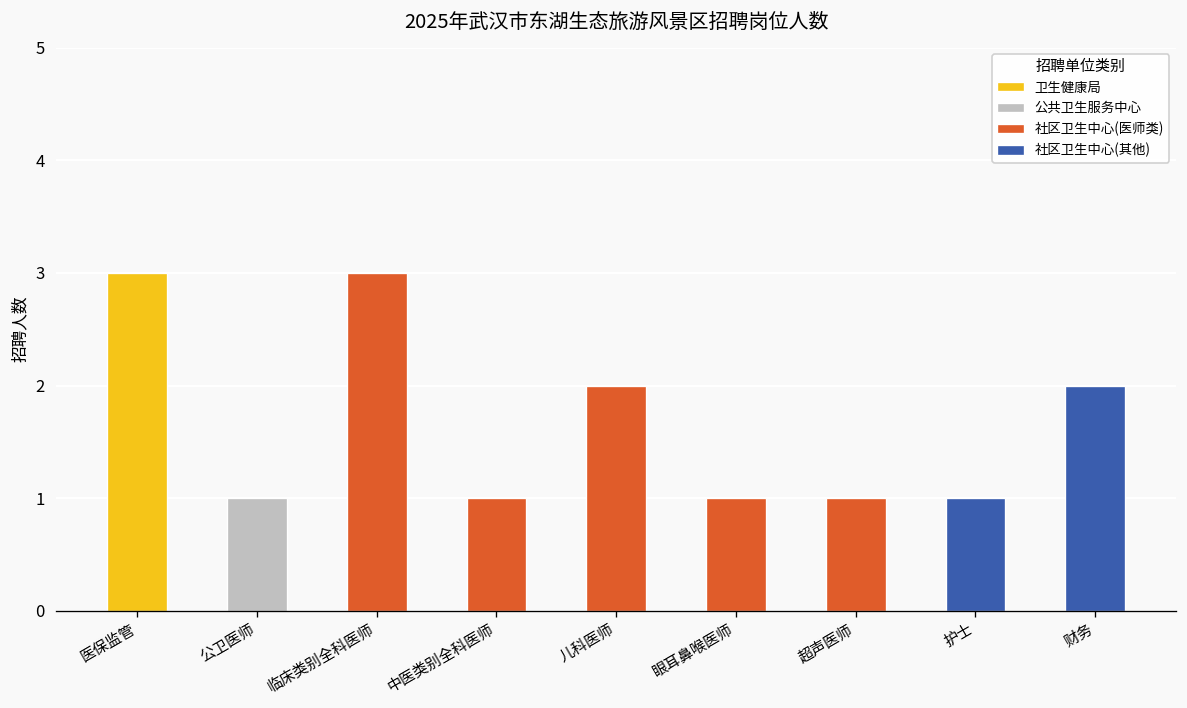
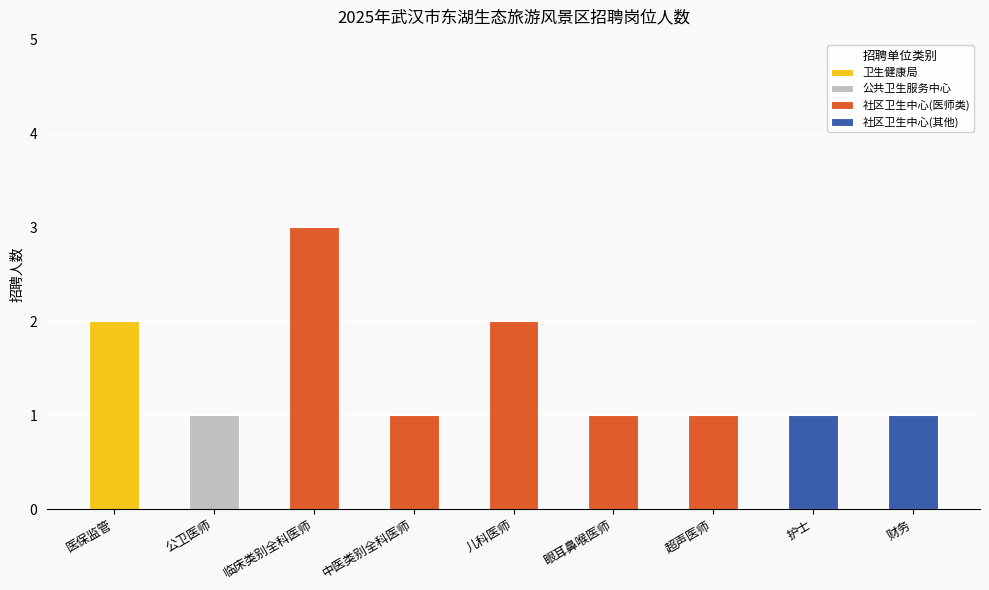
医保监管: 3 -> 2
财务: 2 -> 1
